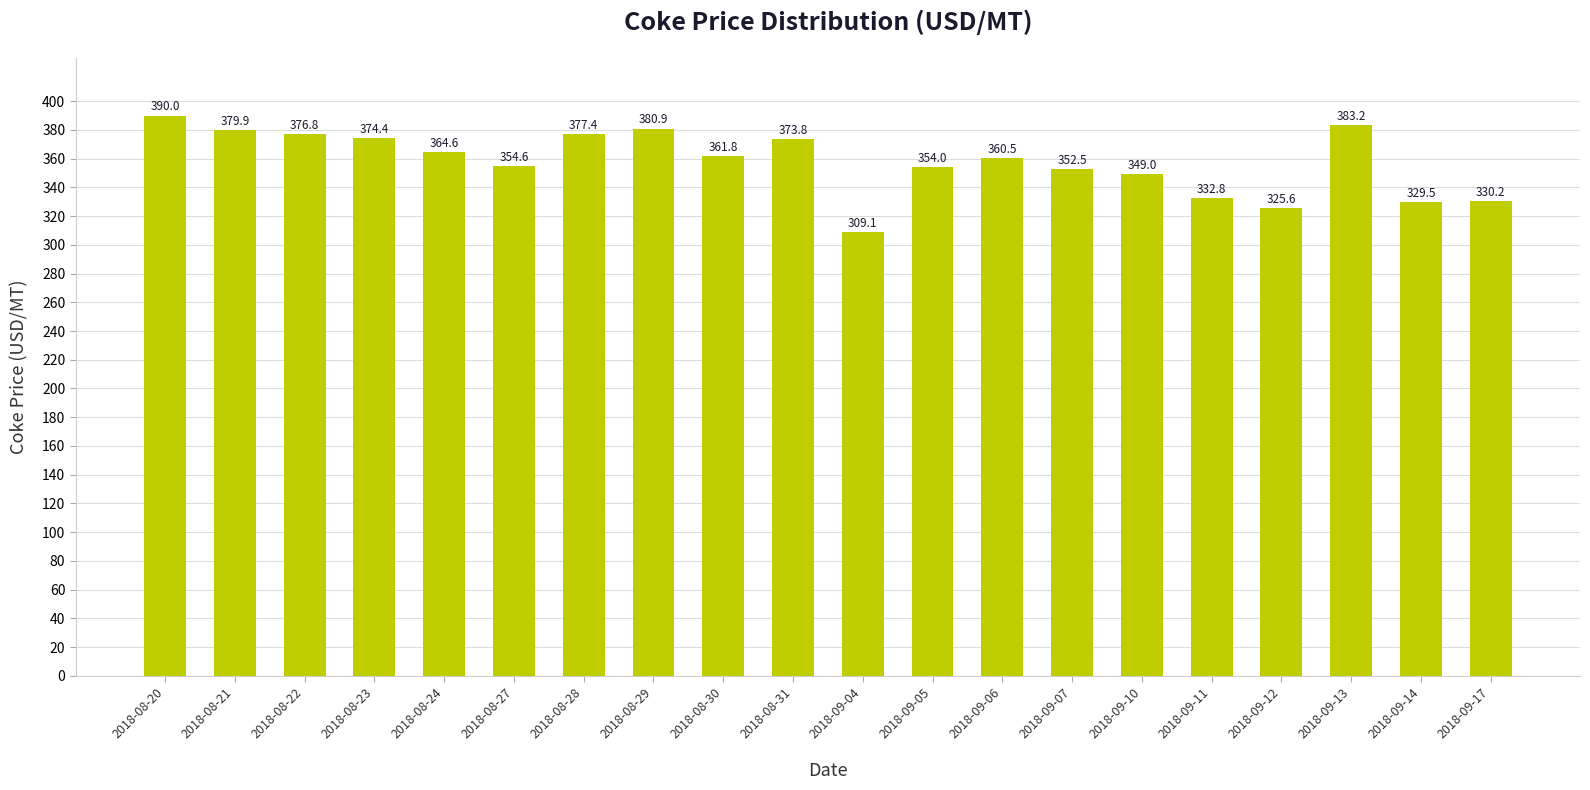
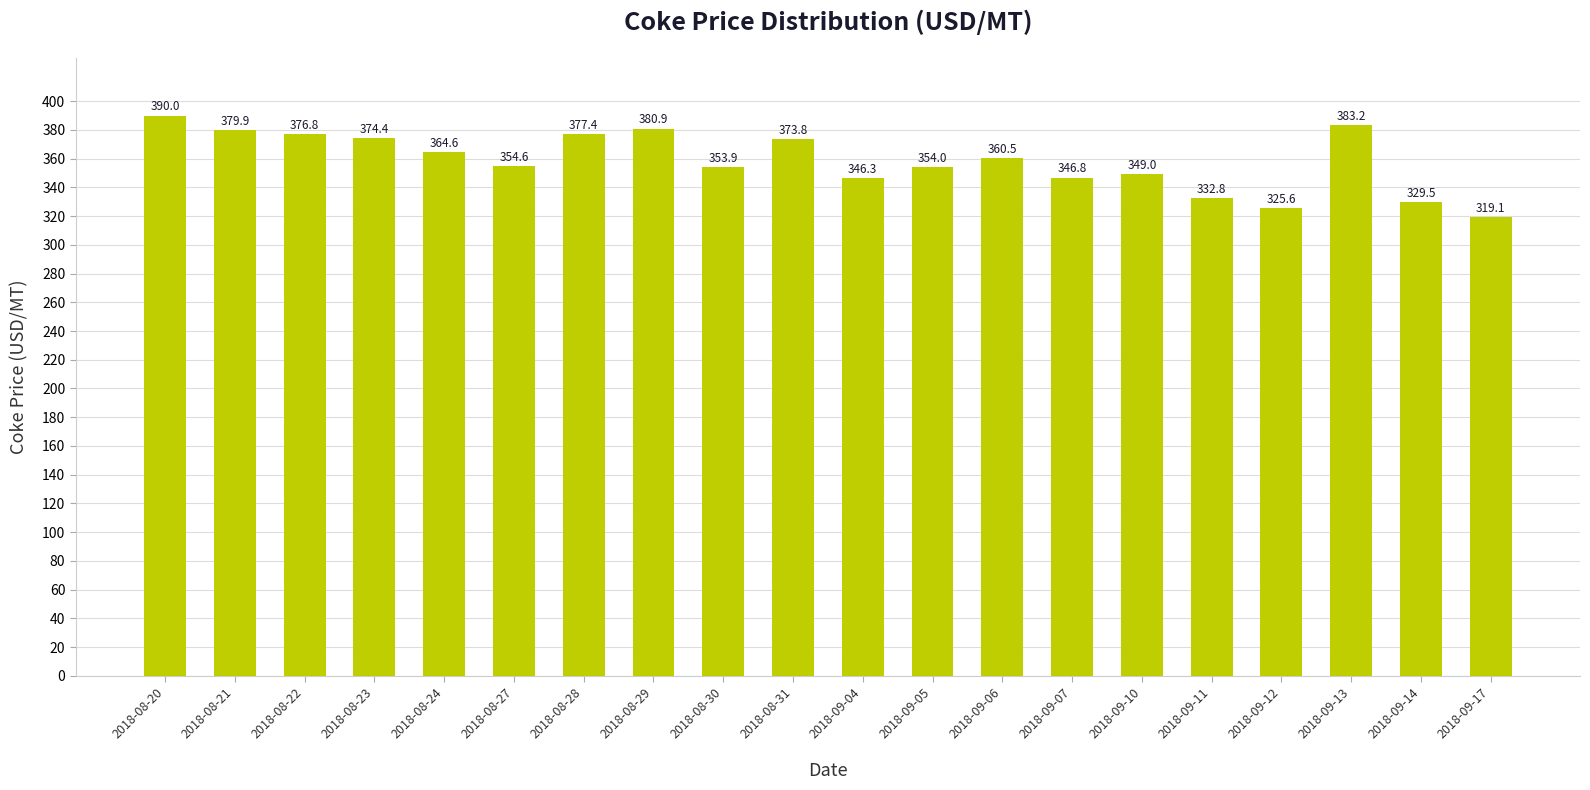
2018-08-30: 361.8 -> 353.9
2018-09-04: 309.1 -> 346.3
2018-09-07: 352.5 -> 346.8
2018-09-17: 330.2 -> 319.1
